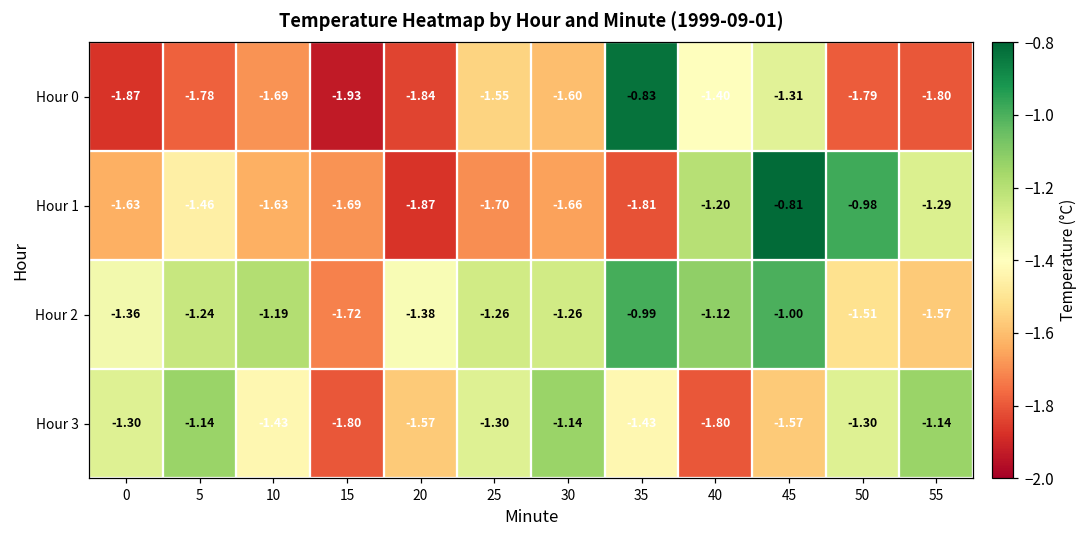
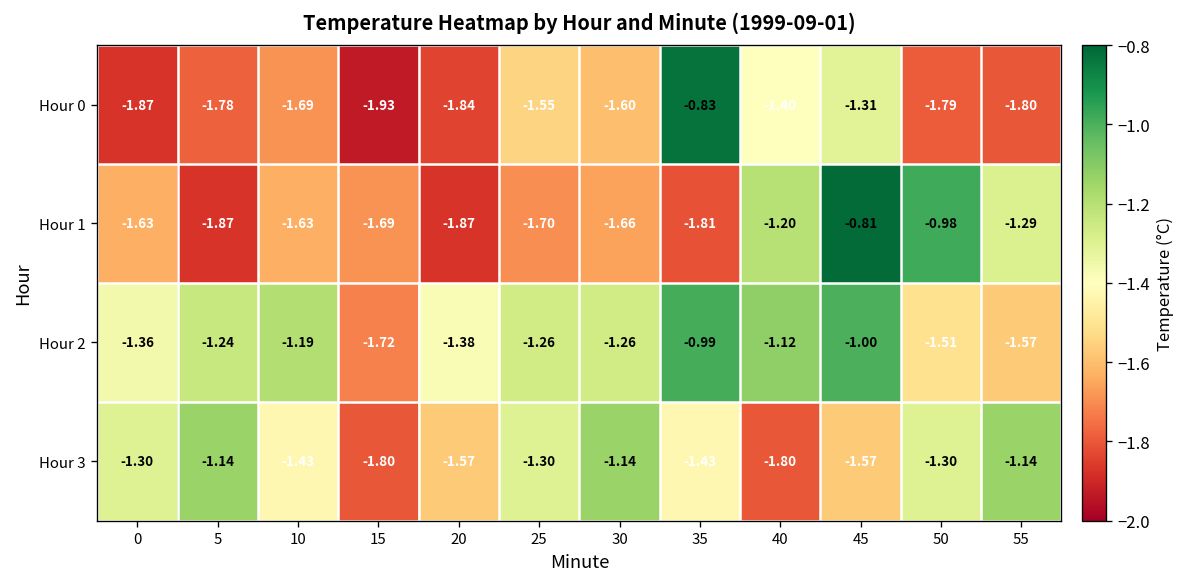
Hour 1, 5: -1.46 -> -1.87
